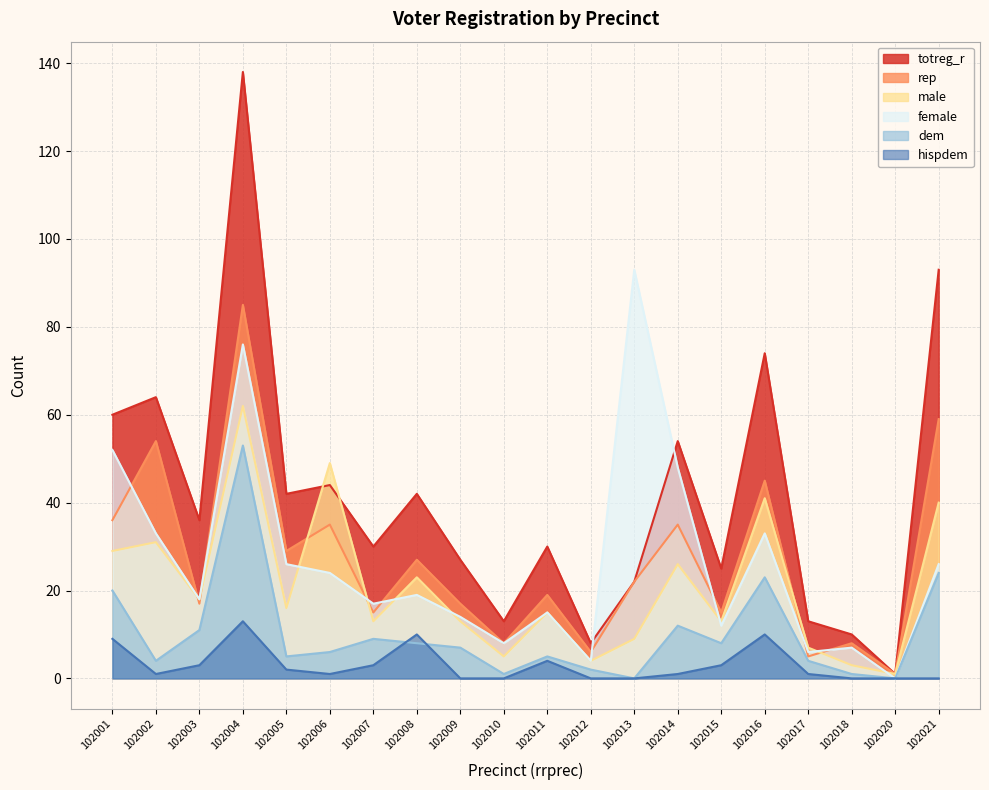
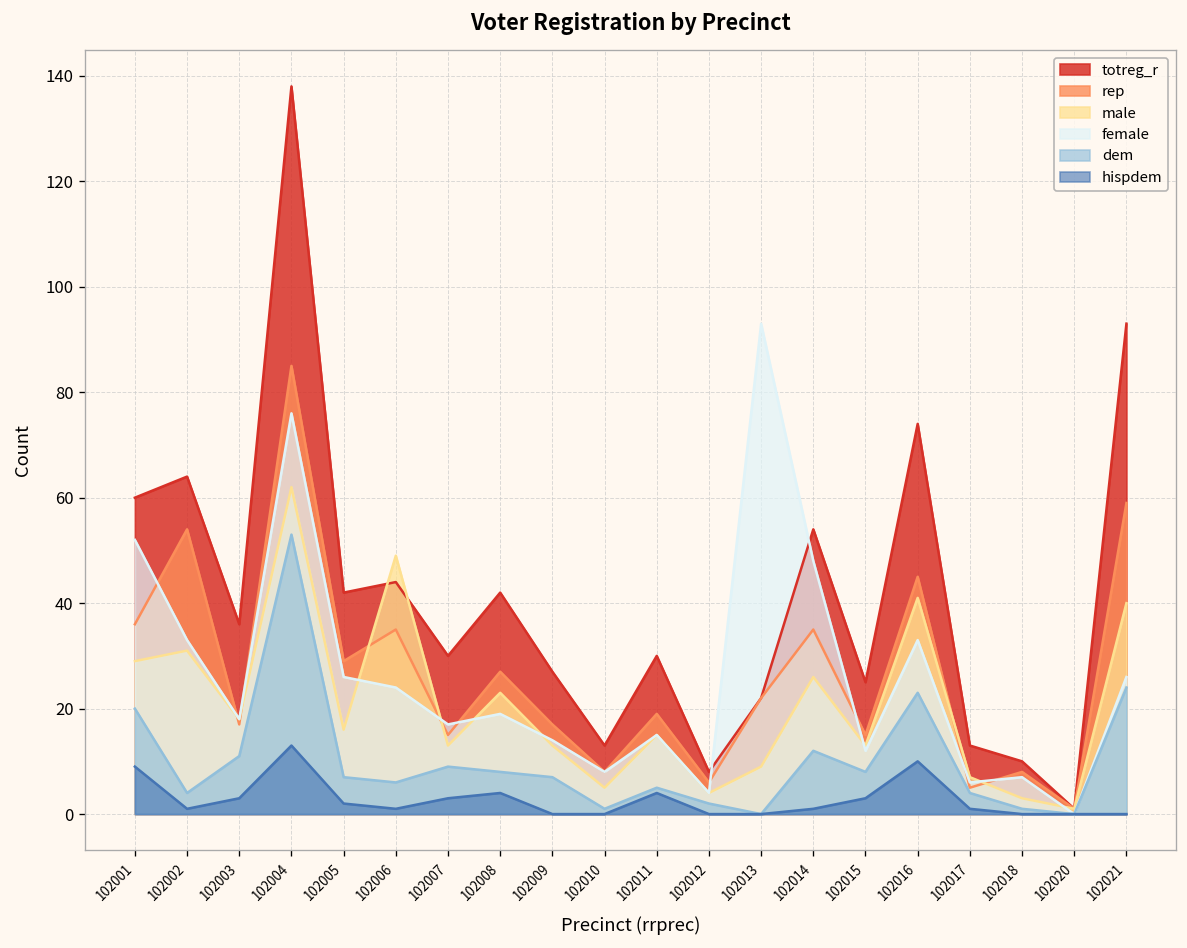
dem, 102005: 5 -> 7
hispdem, 102008: 10 -> 4
